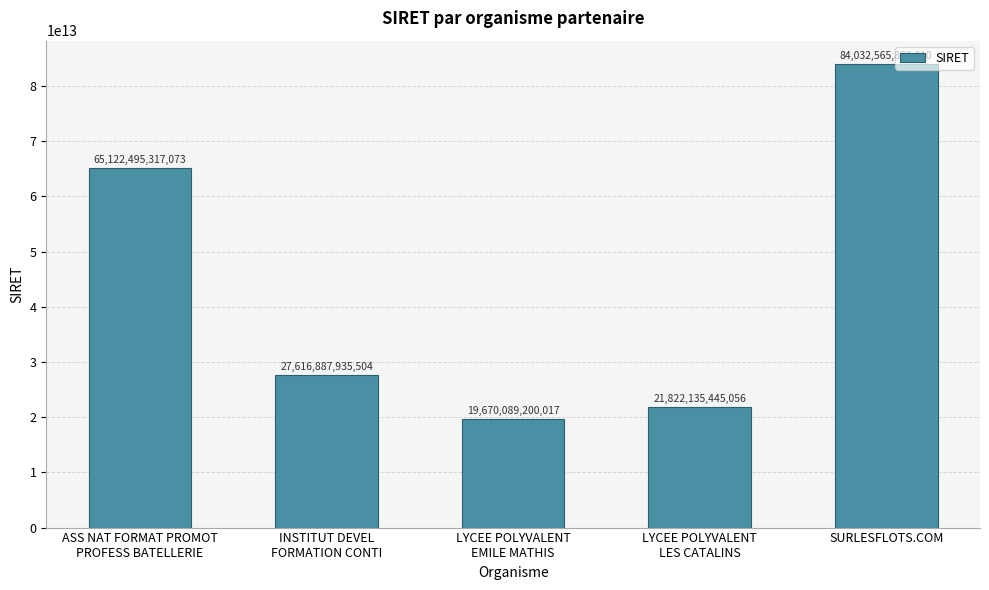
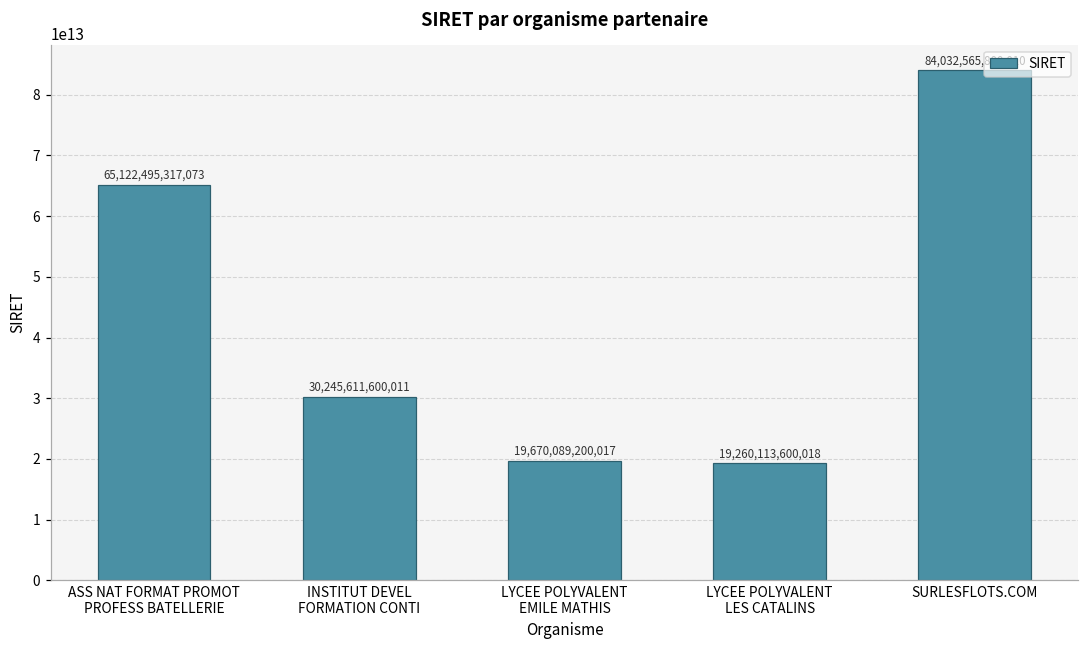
INSTITUT DEVEL FORMATION CONTI: 27,616,887,935,504 -> 30,245,611,600,011
LYCEE POLYVALENT LES CATALINS: 21,822,135,445,056 -> 19,260,113,600,018
